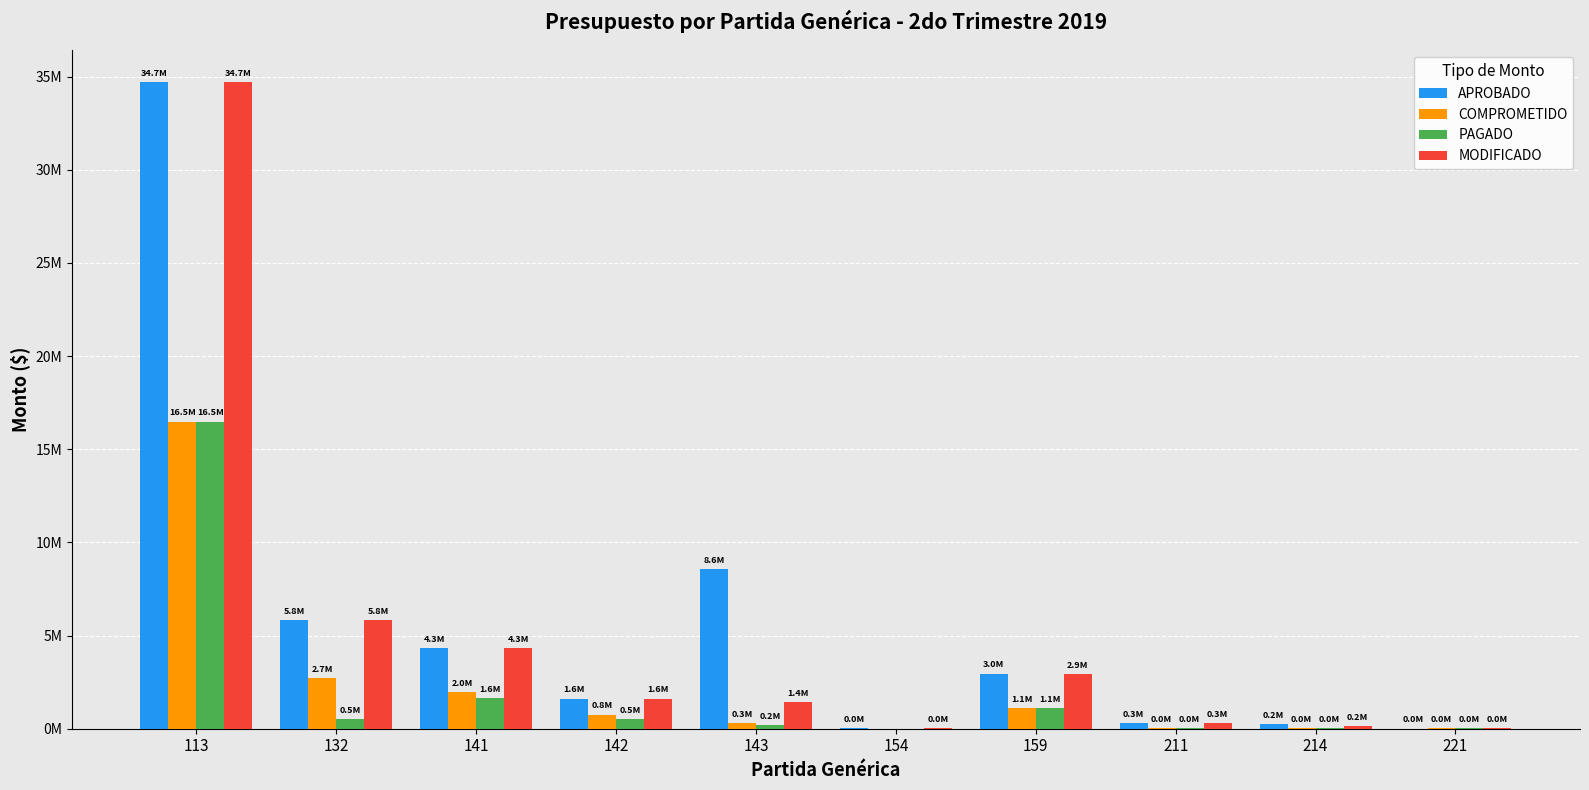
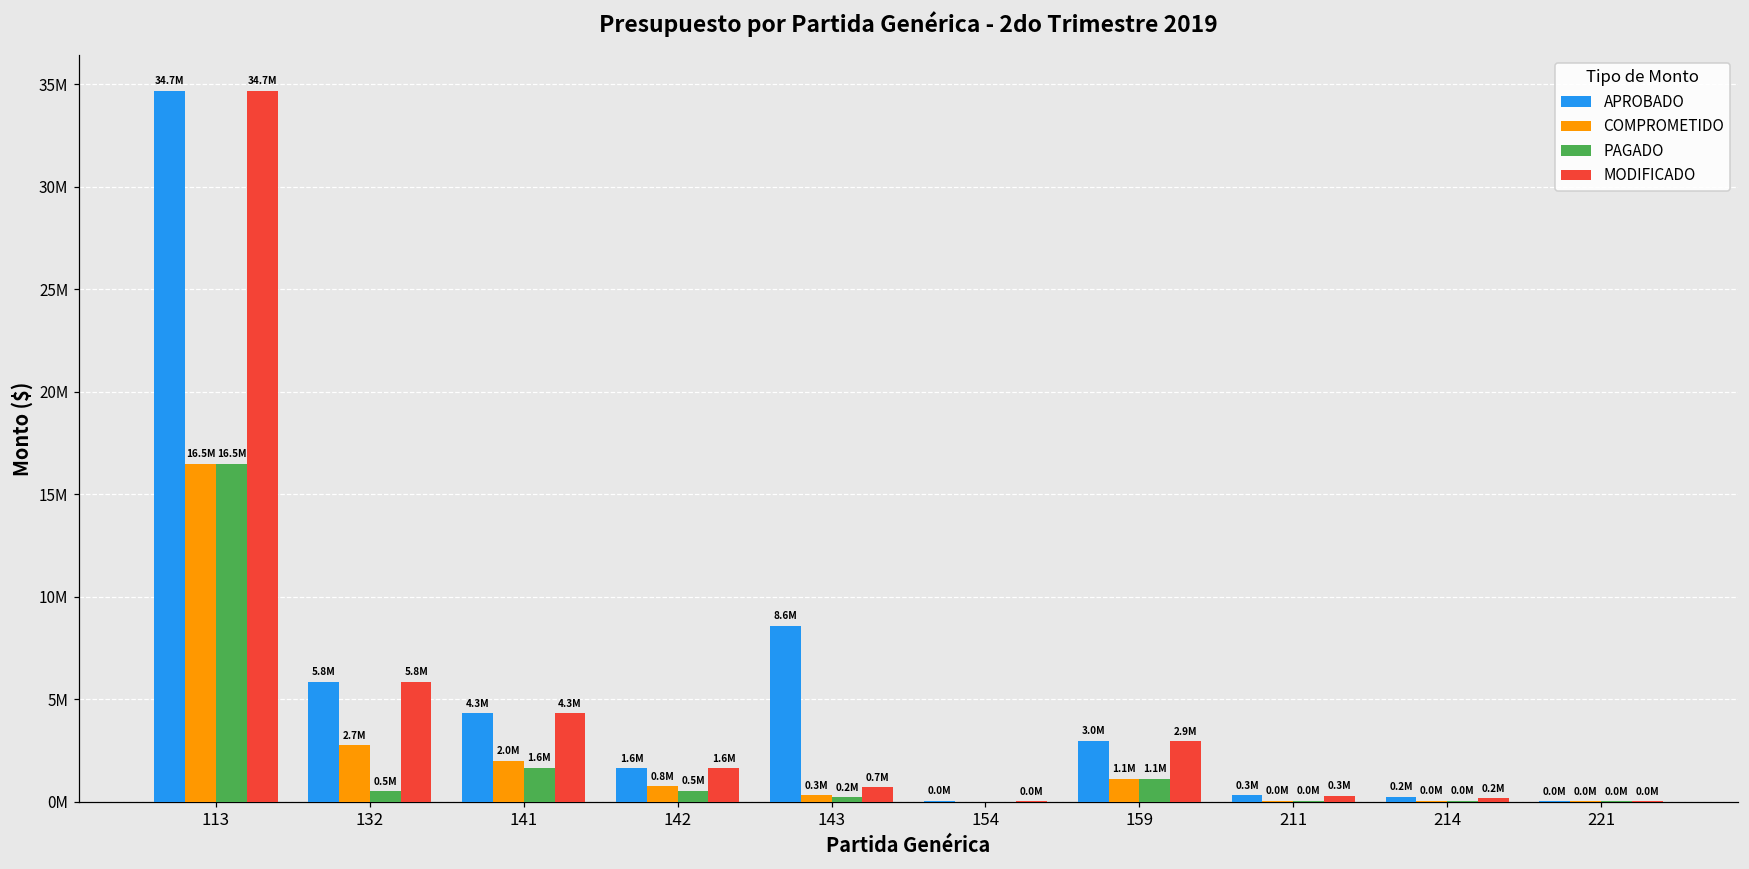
MODIFICADO, 143: 1.4M -> 0.7M
